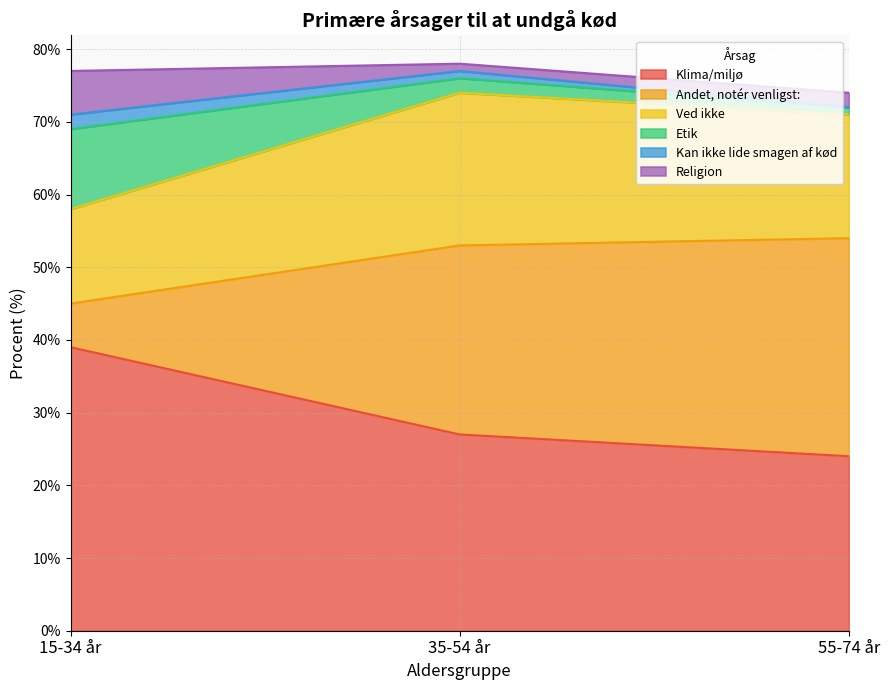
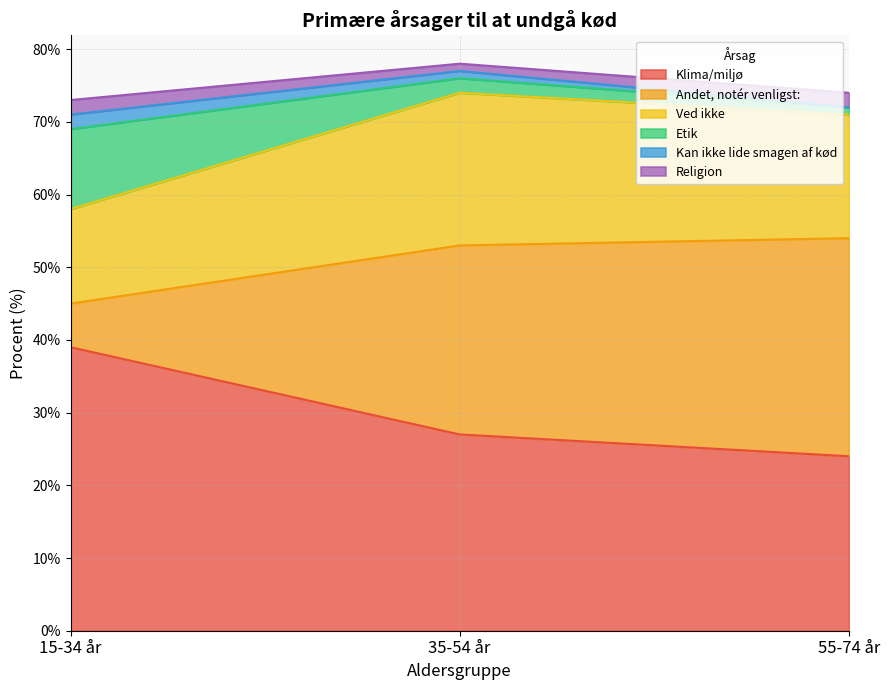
Religion, 15-34 år: 6% -> 2%
